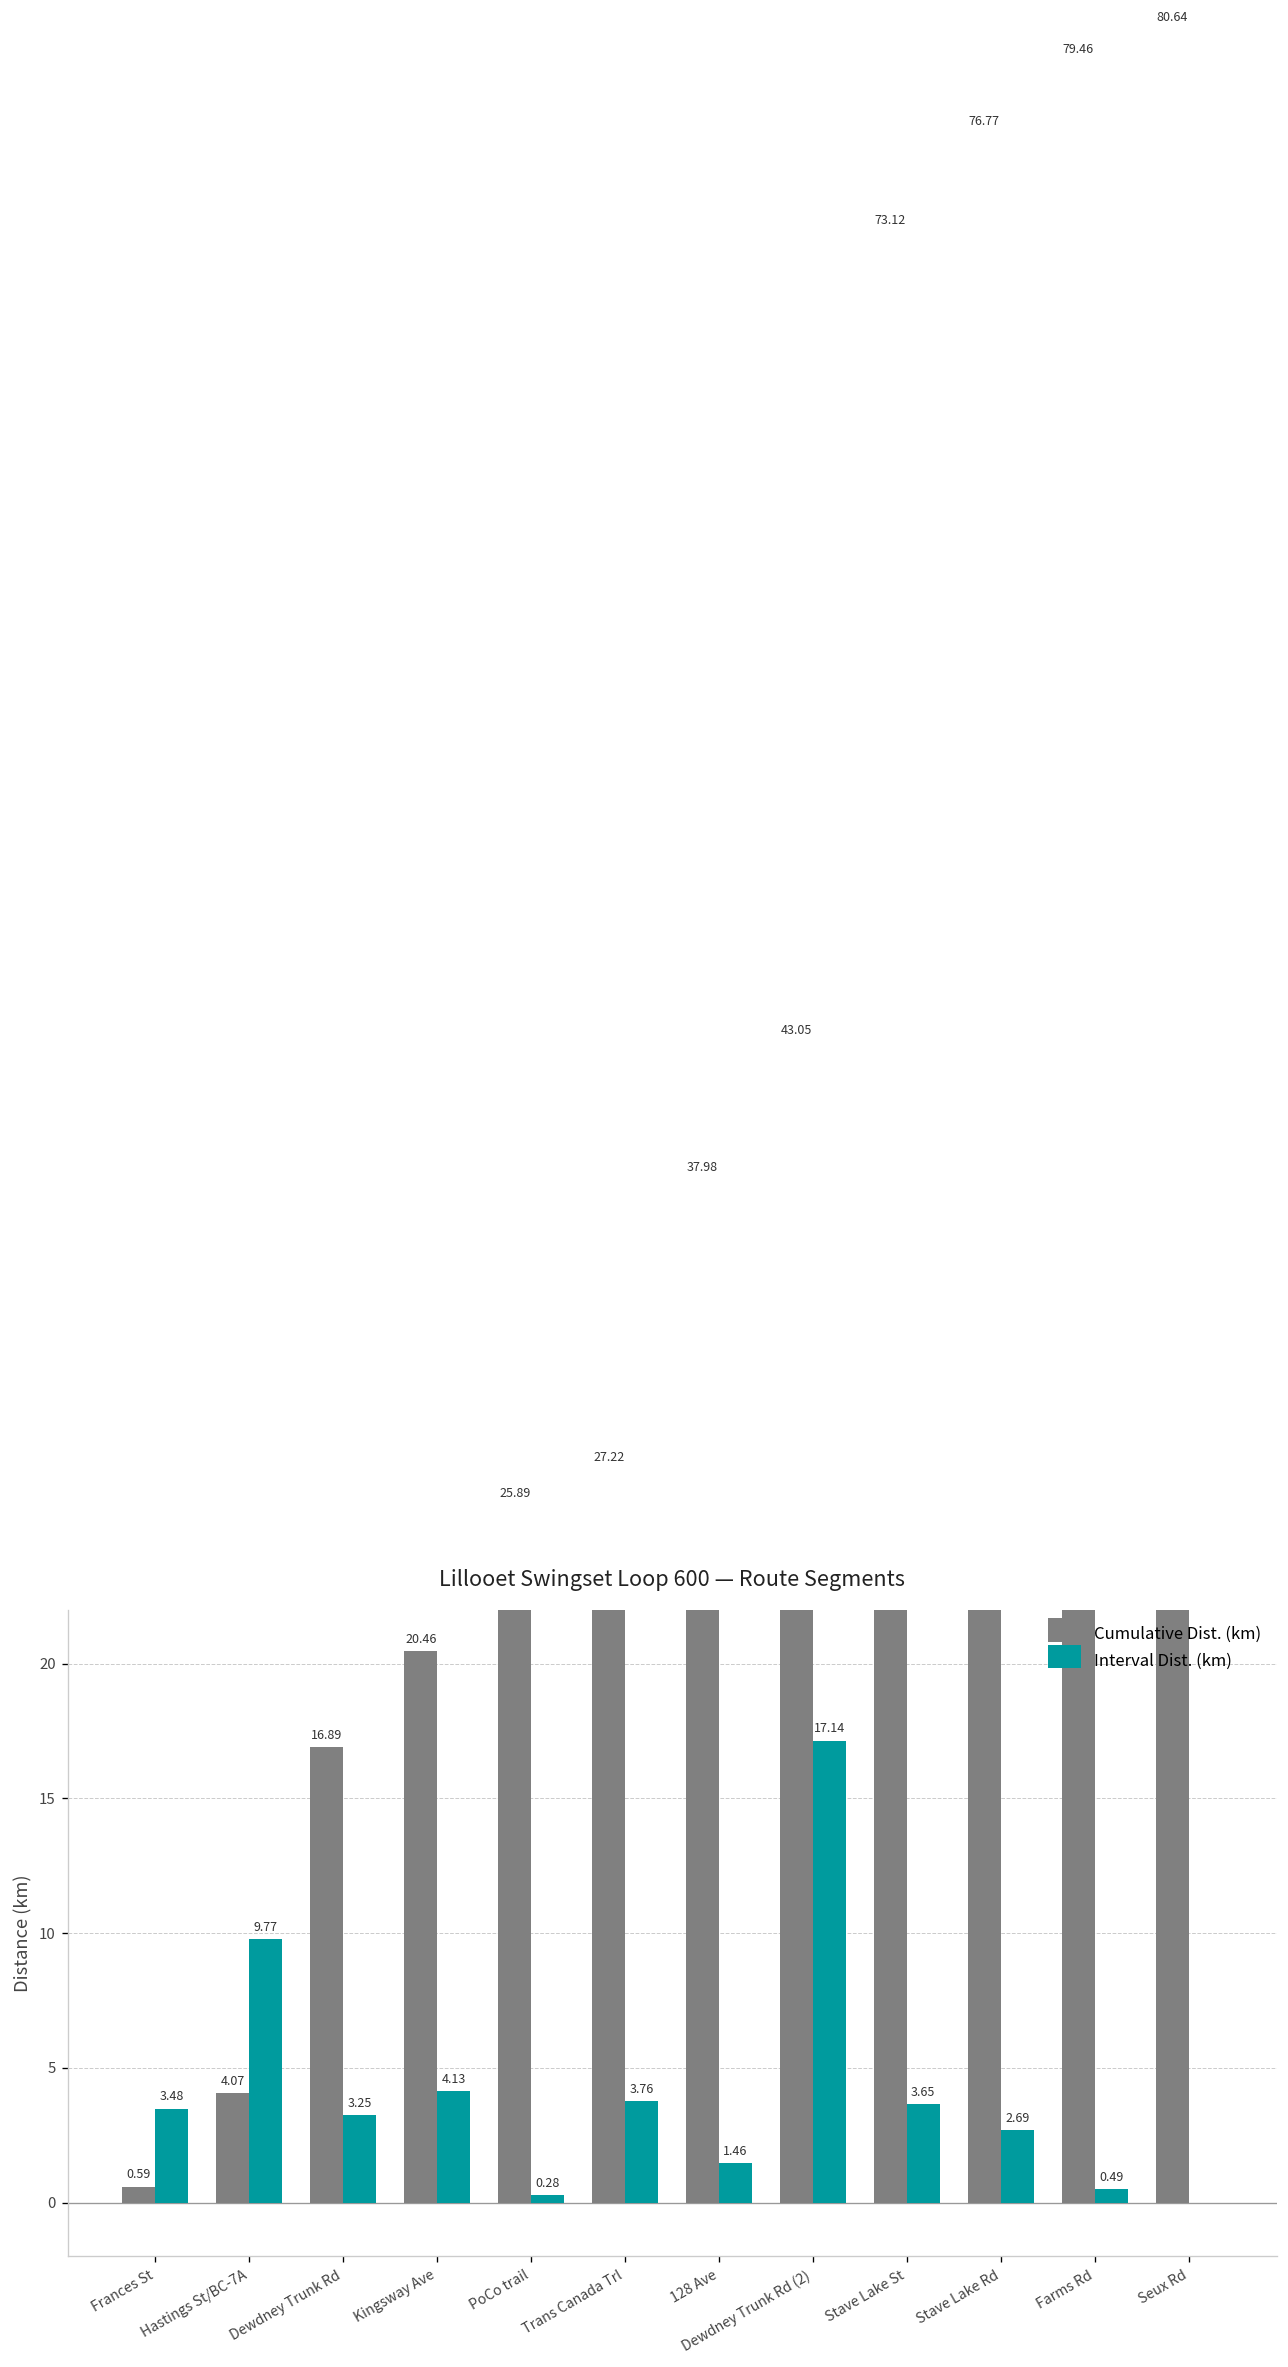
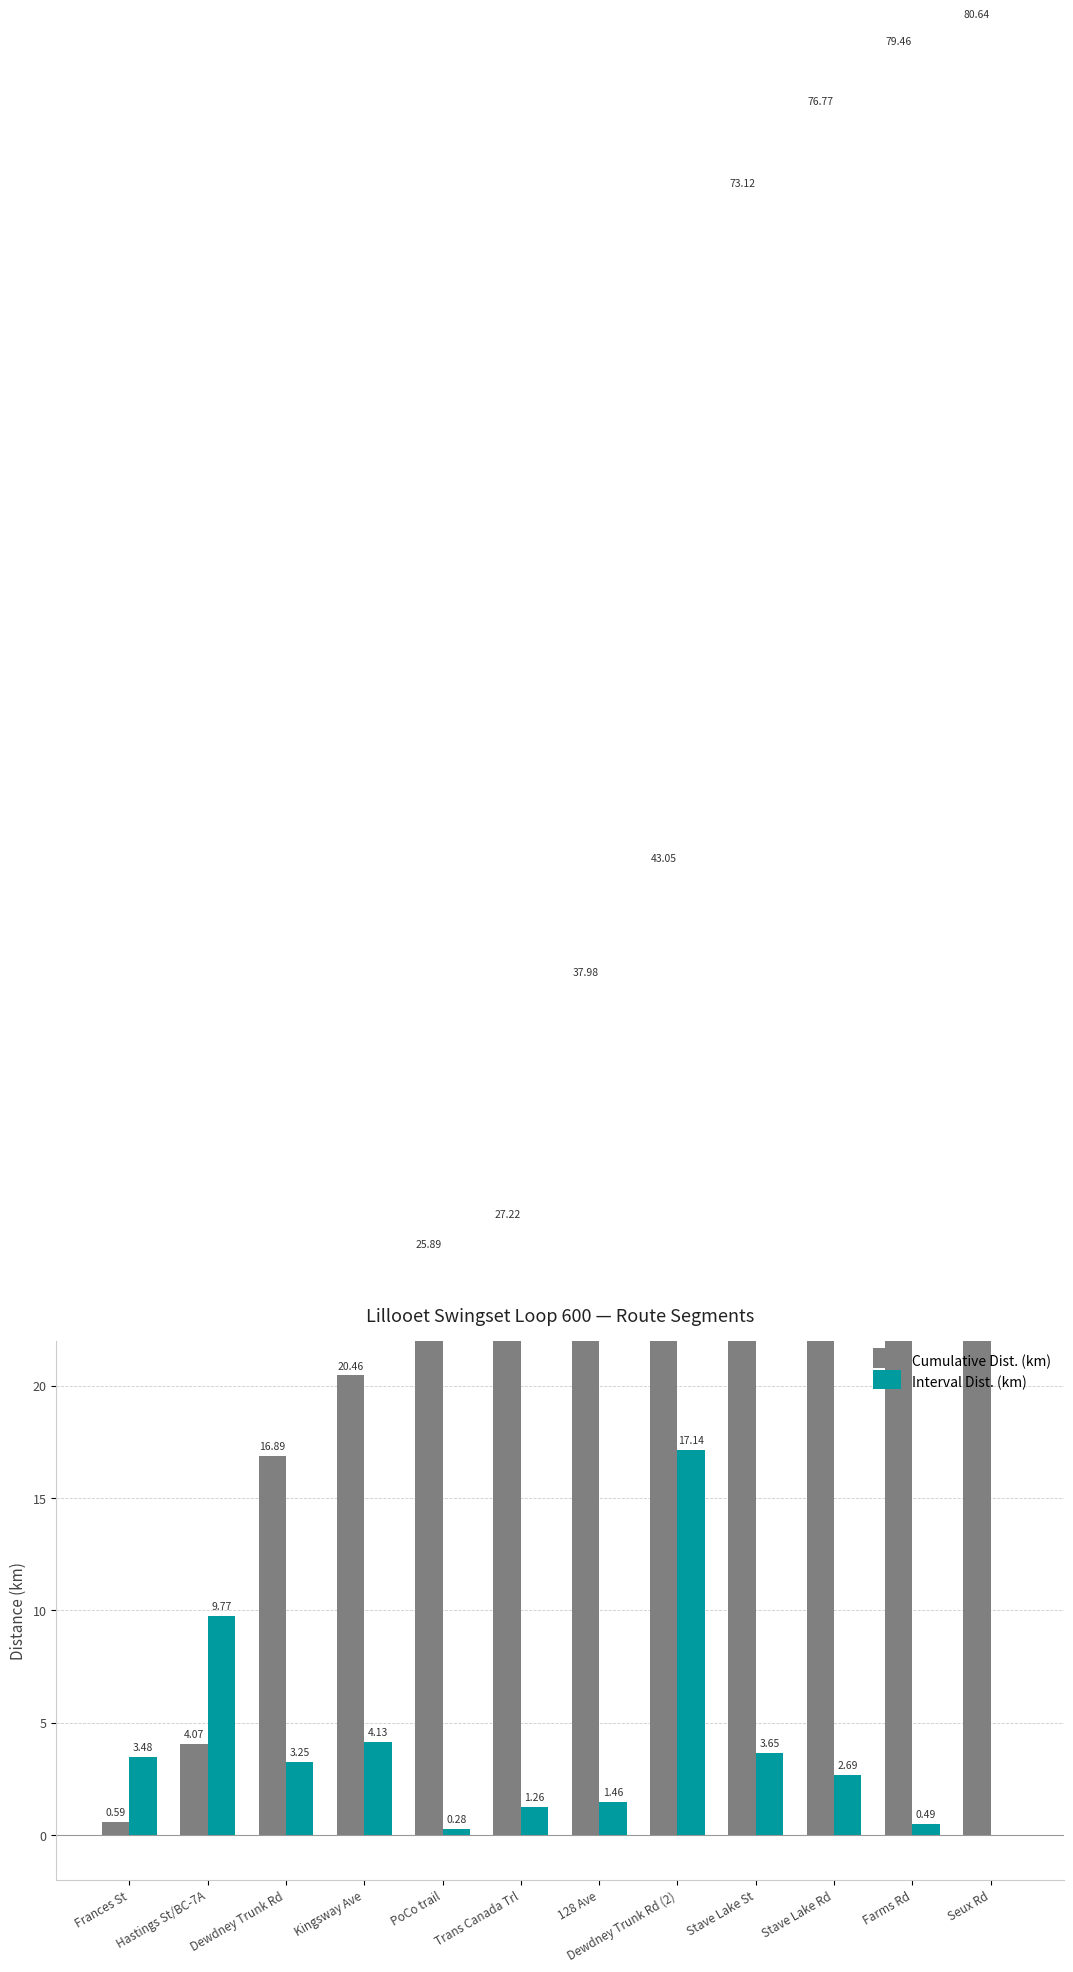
Interval Dist. (km), Trans Canada Trl: 3.76 -> 1.26
